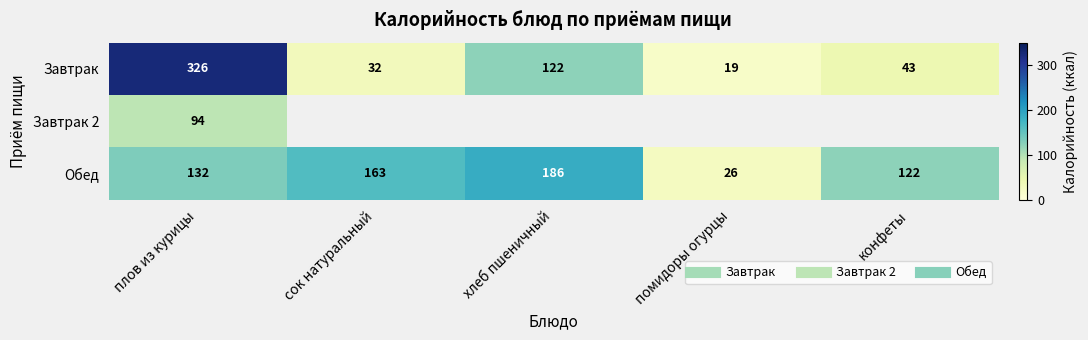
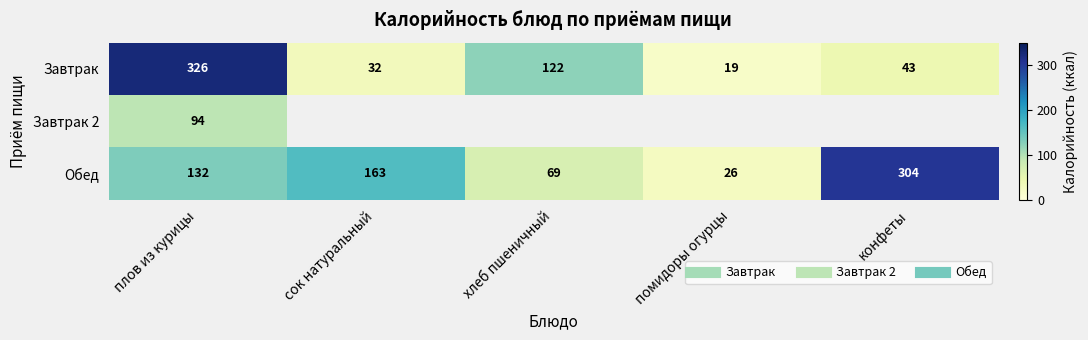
Обед, хлеб пшеничный: 186 -> 69
Обед, конфеты: 122 -> 304
